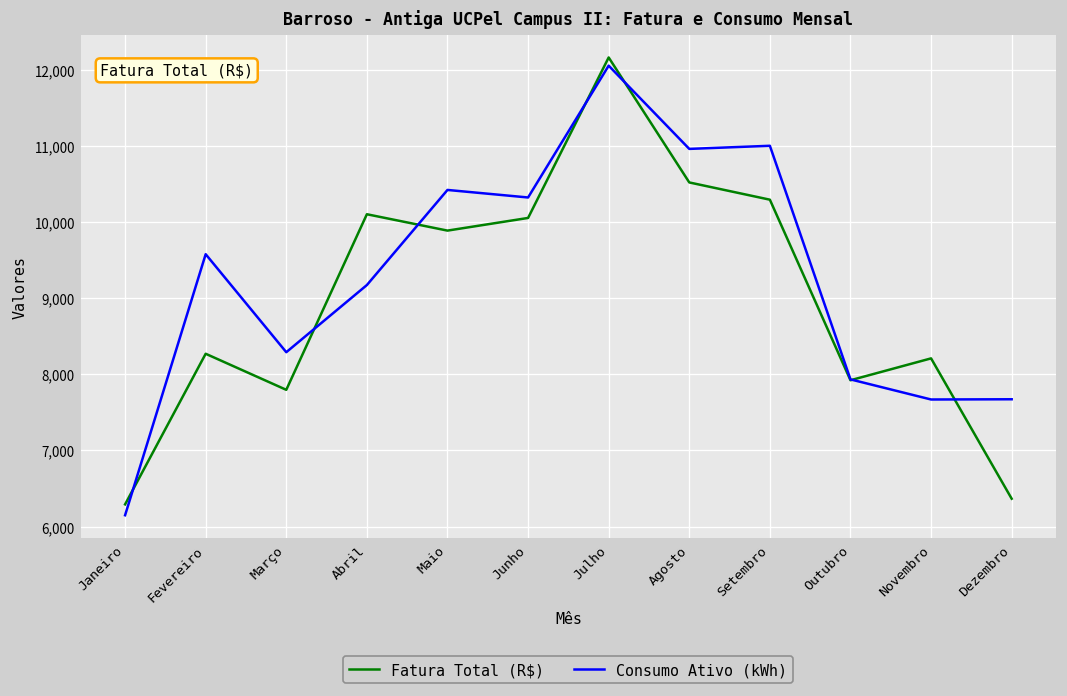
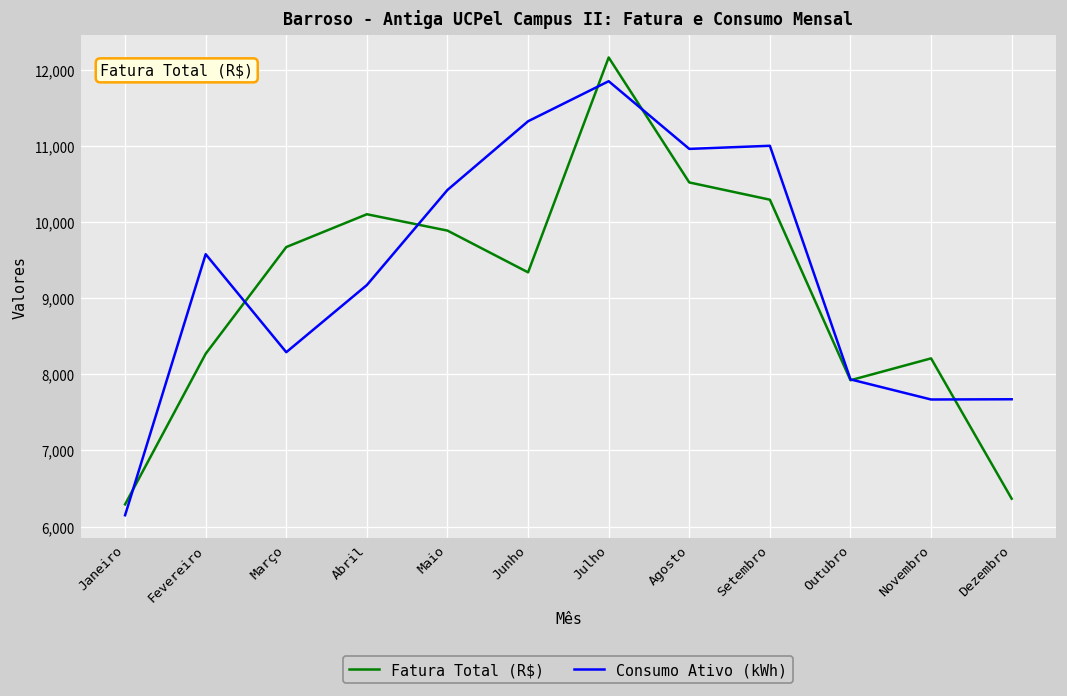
Fatura Total (R$), Março: 7,800 -> 9,700
Fatura Total (R$), Junho: 10,100 -> 9,300
Consumo Ativo (kWh), Junho: 10,300 -> 11,300
Consumo Ativo (kWh), Julho: 12,100 -> 11,800
